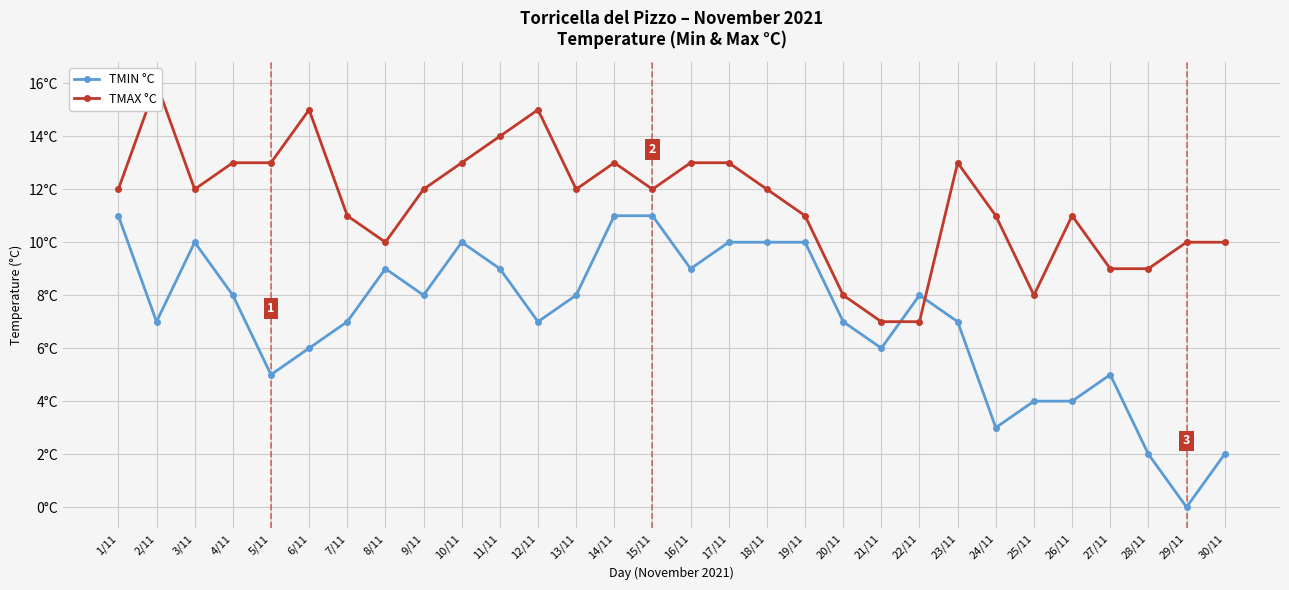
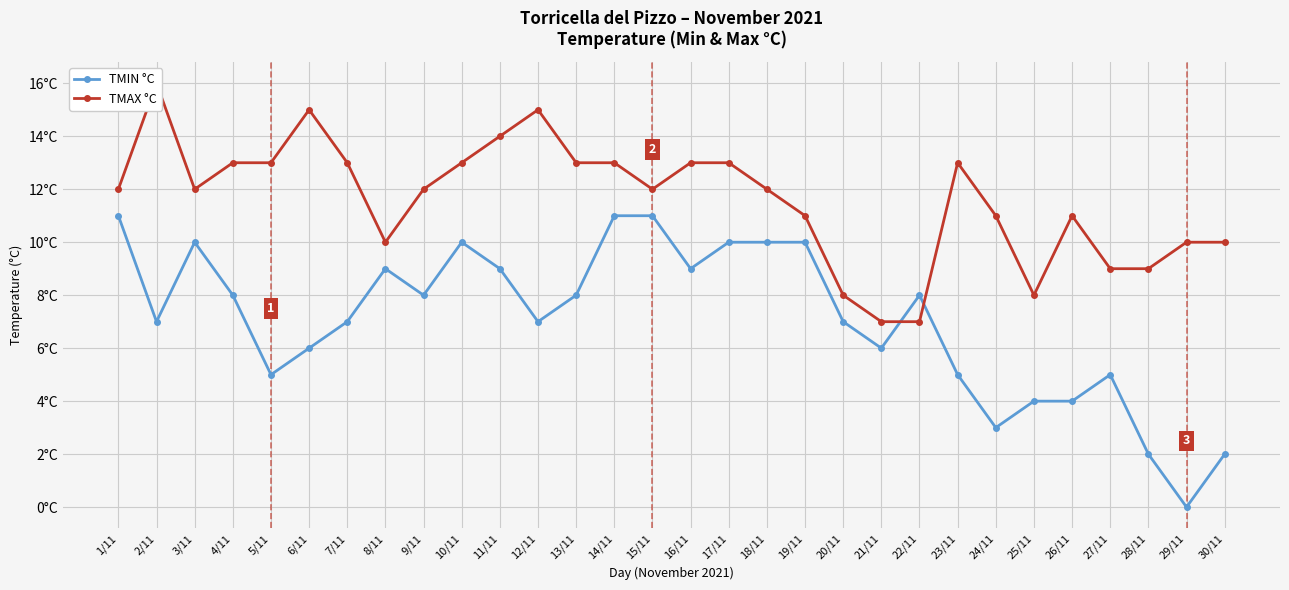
TMAX °C, 7/11: 11°C -> 13°C
TMAX °C, 13/11: 12°C -> 13°C
TMIN °C, 23/11: 7°C -> 5°C
